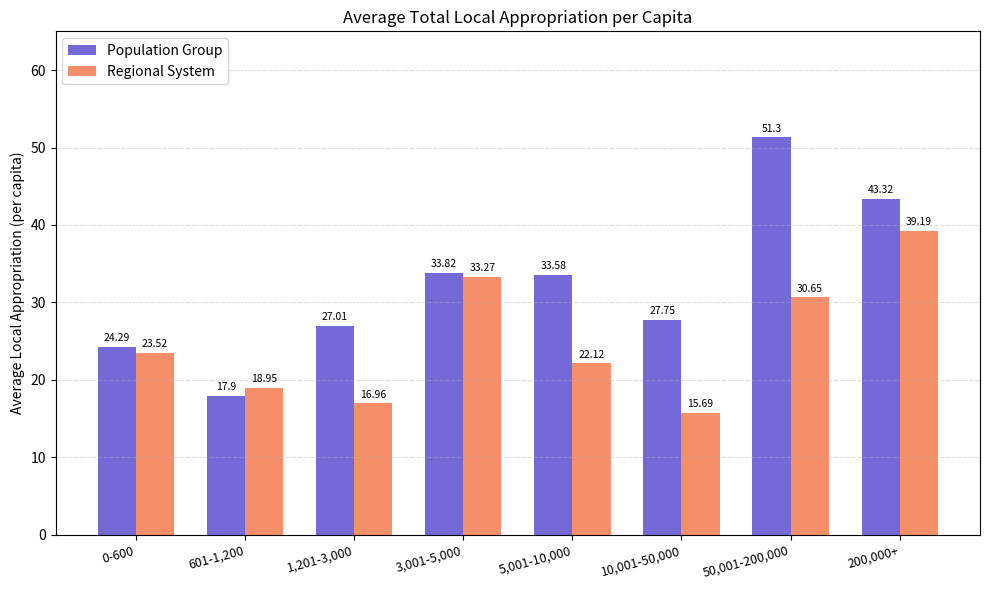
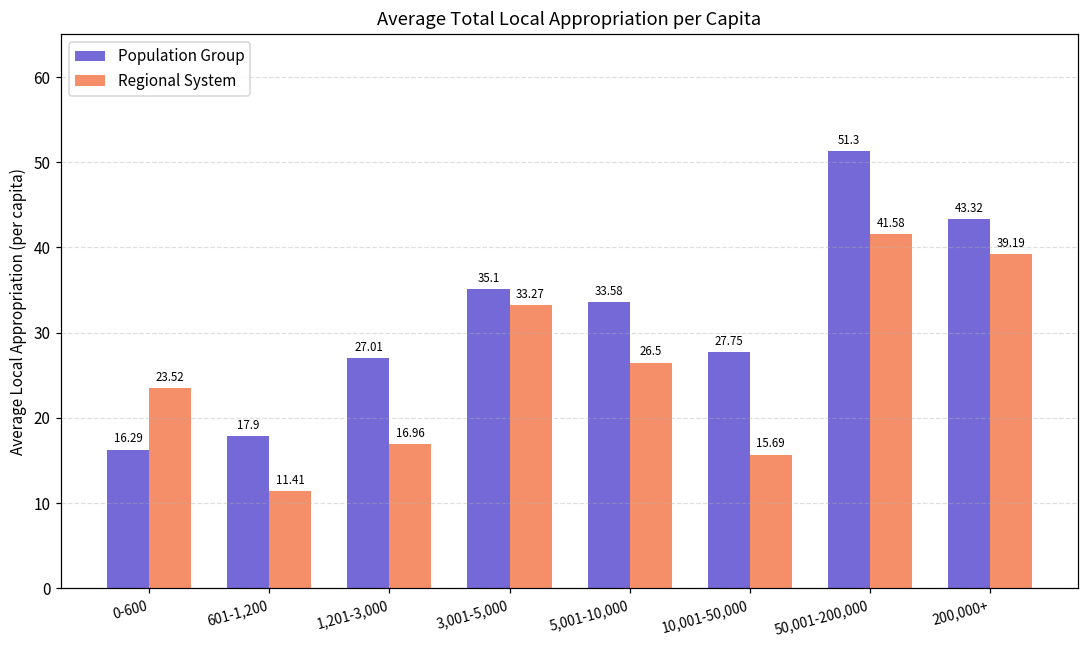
Population Group, 0-600: 24.29 -> 16.29
Regional System, 601-1,200: 18.95 -> 11.41
Population Group, 3,001-5,000: 33.82 -> 35.1
Regional System, 5,001-10,000: 22.12 -> 26.5
Regional System, 50,001-200,000: 30.65 -> 41.58
